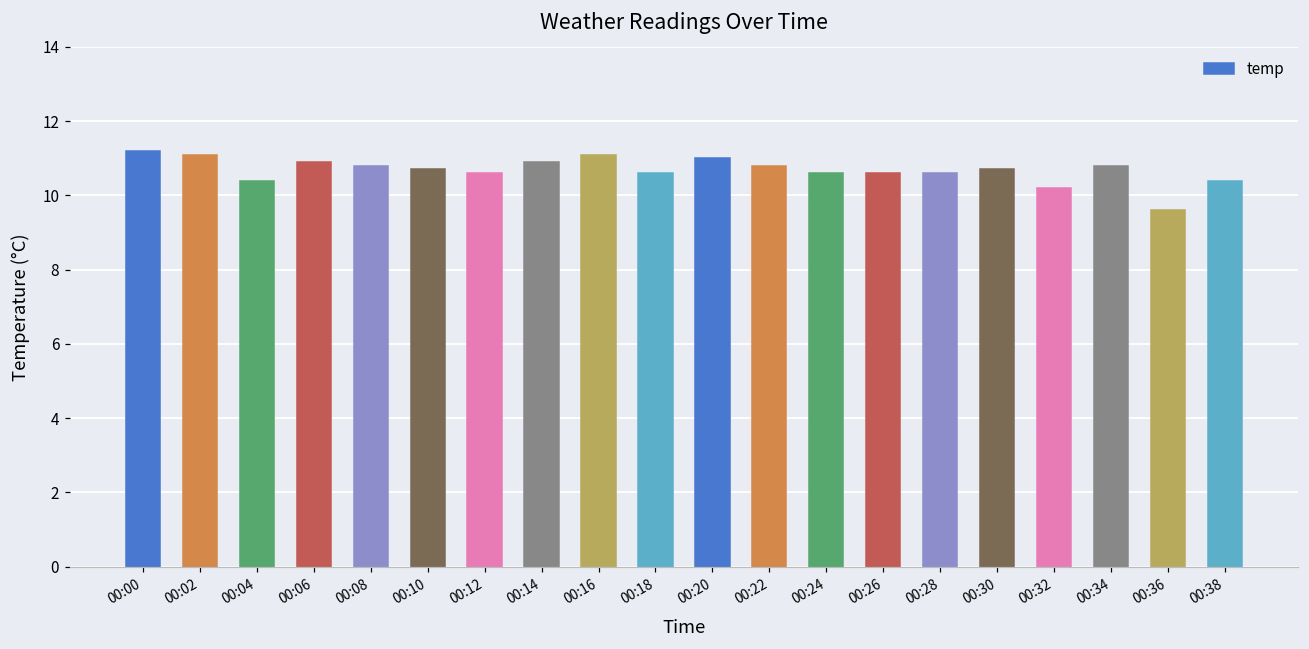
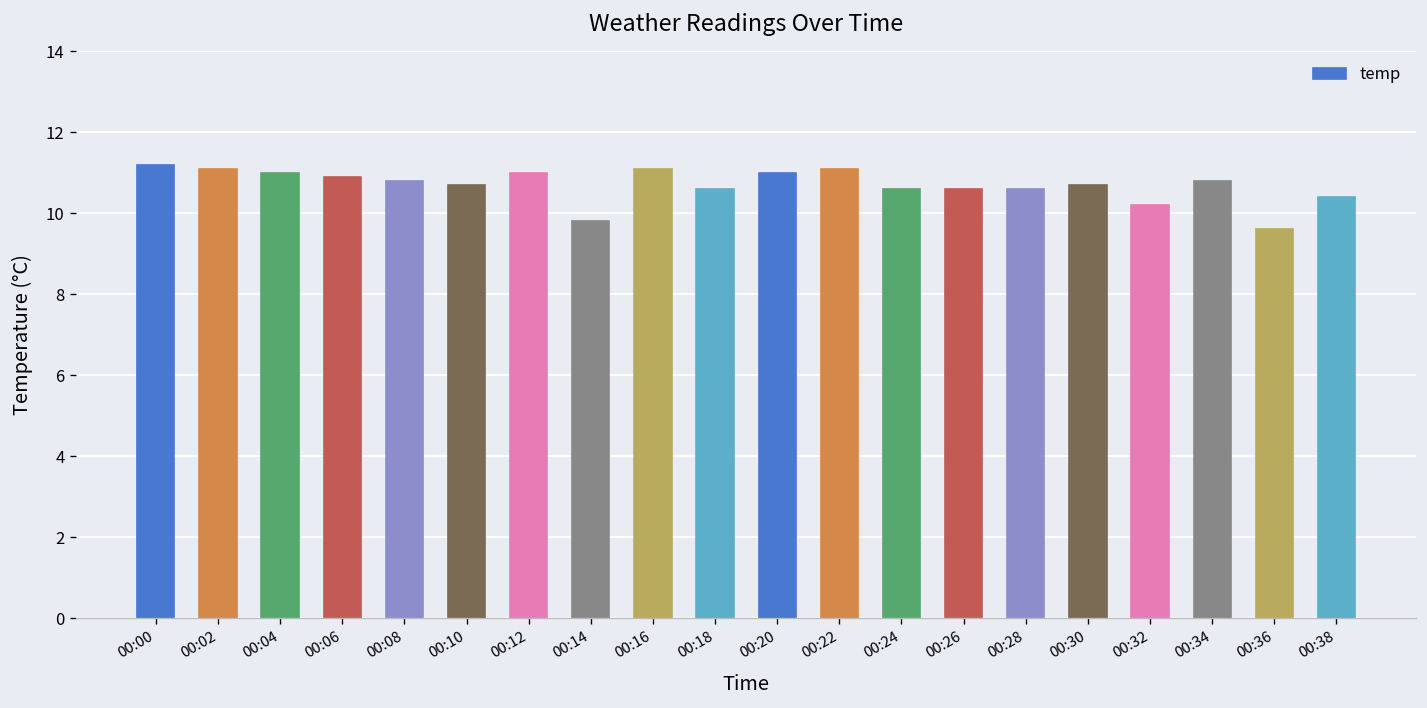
00:04: 10.4 -> 11.0
00:12: 10.6 -> 11.0
00:14: 10.9 -> 9.8
00:22: 10.8 -> 11.1
